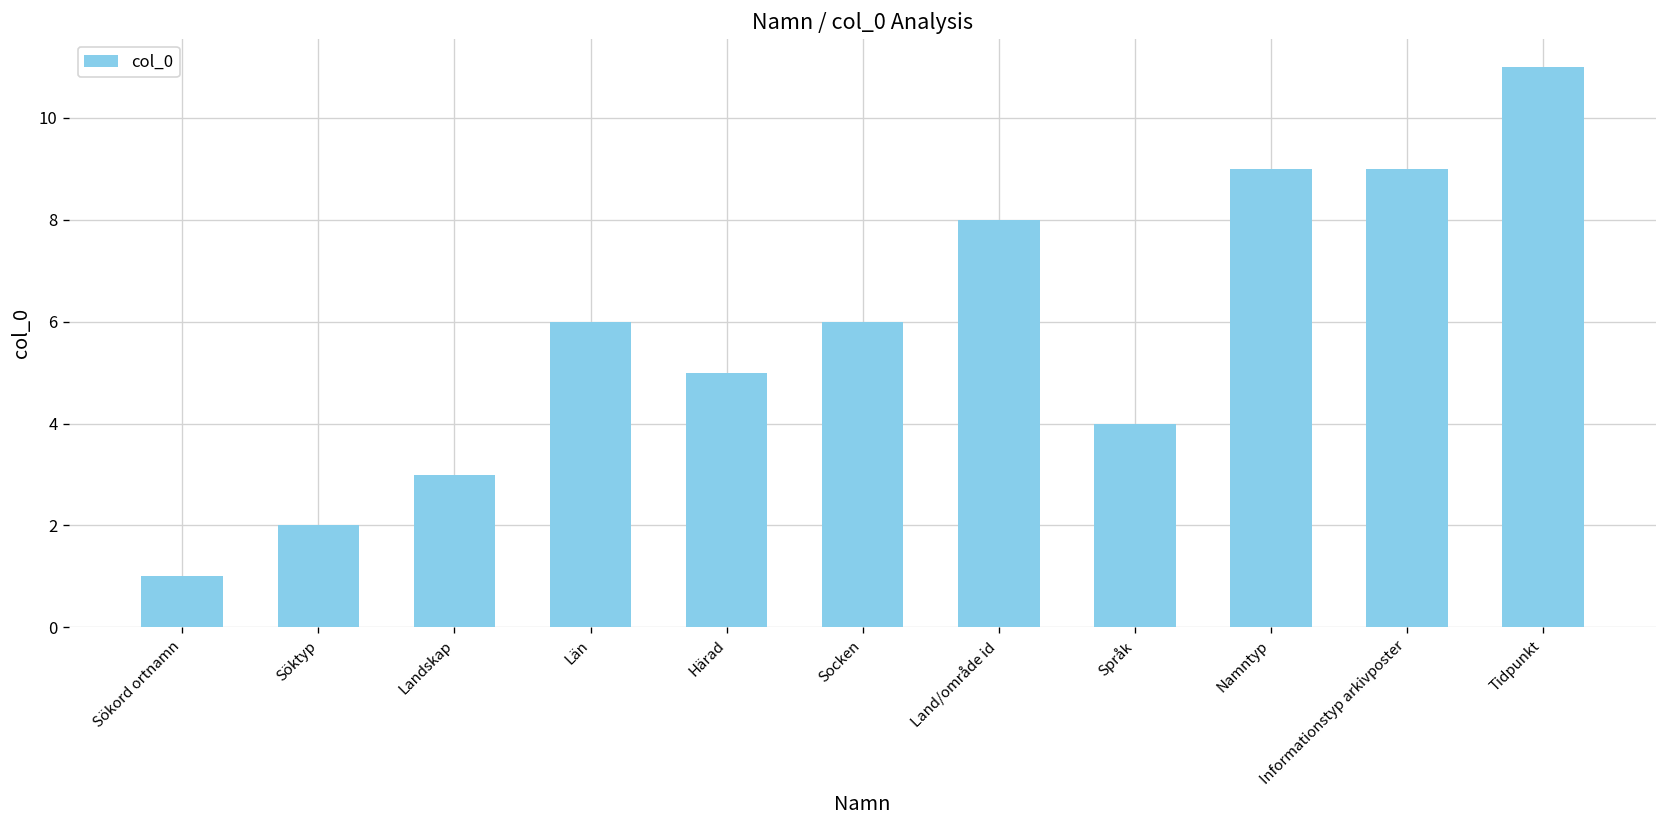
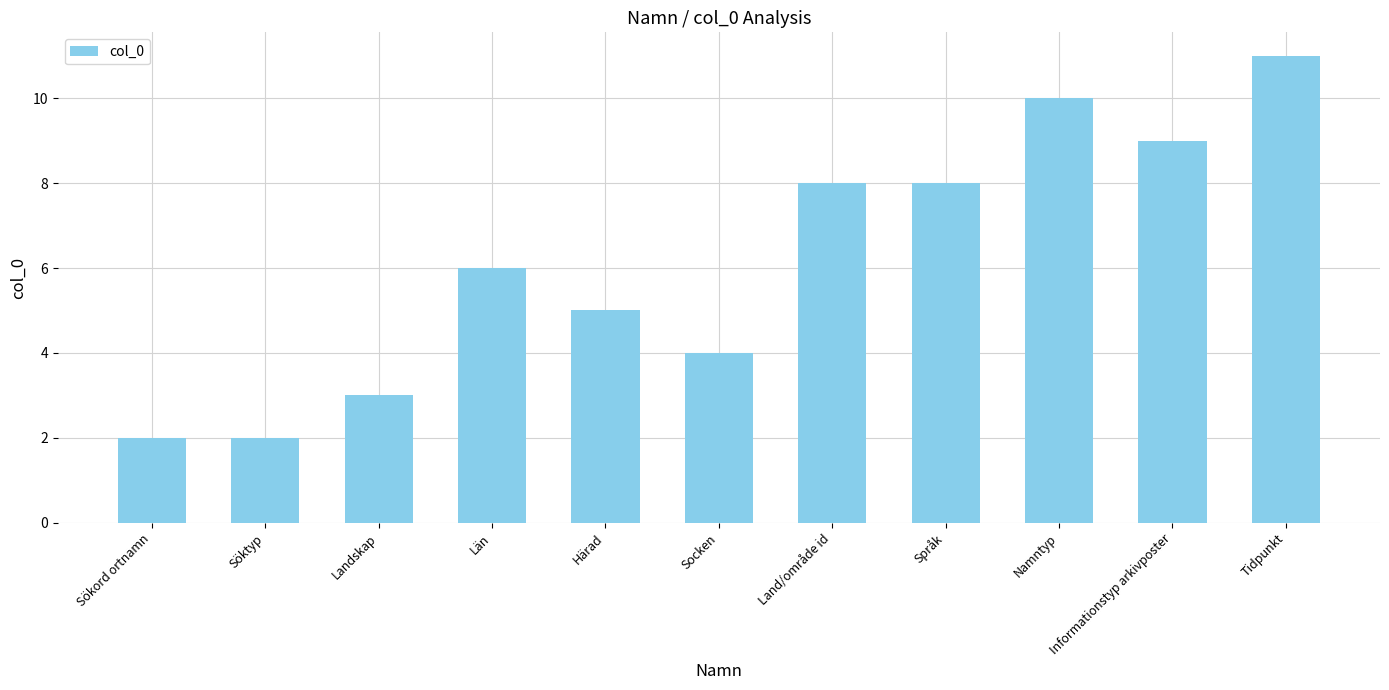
Sökord ortnamn: 1 -> 2
Socken: 6 -> 4
Språk: 4 -> 8
Namntyp: 9 -> 10
